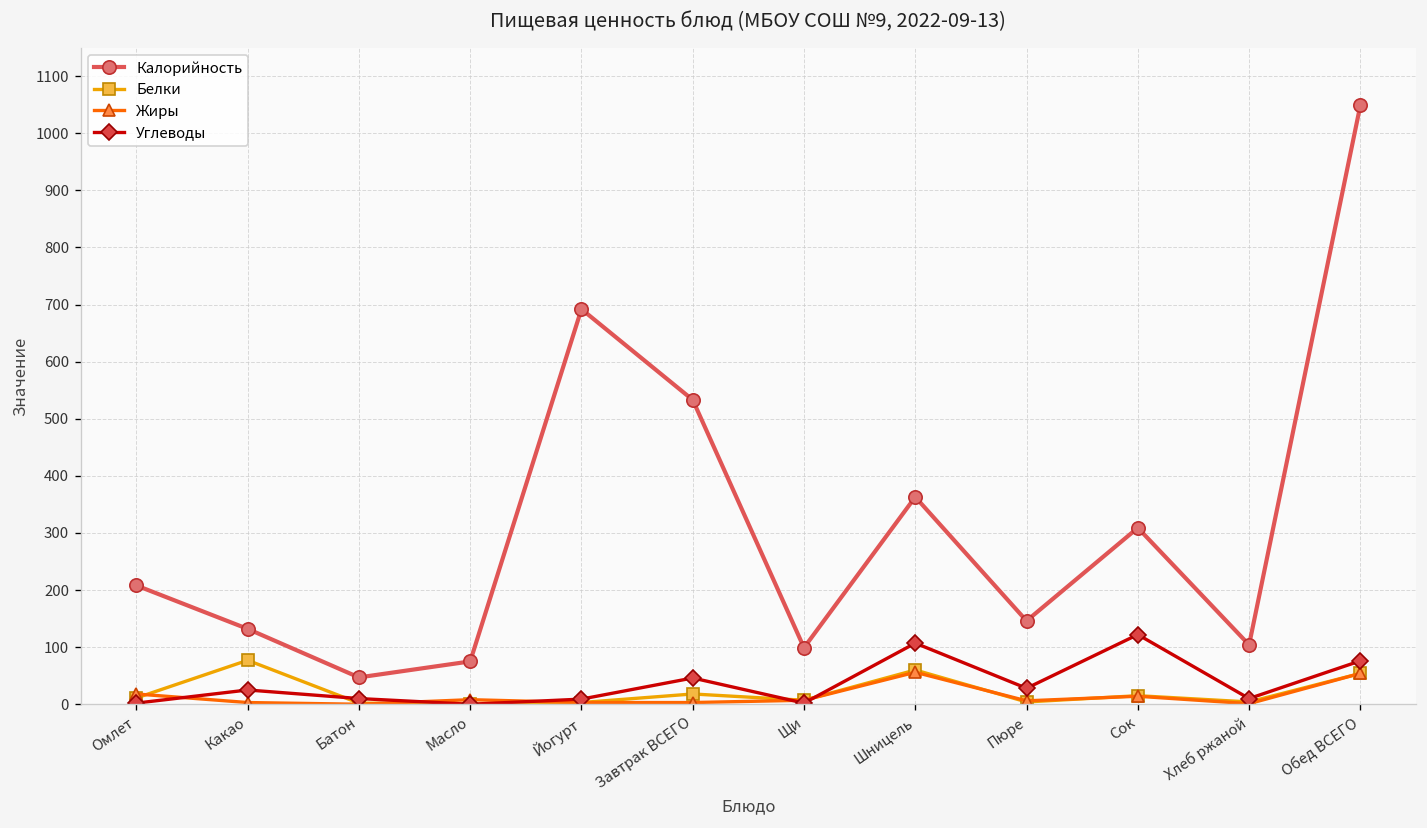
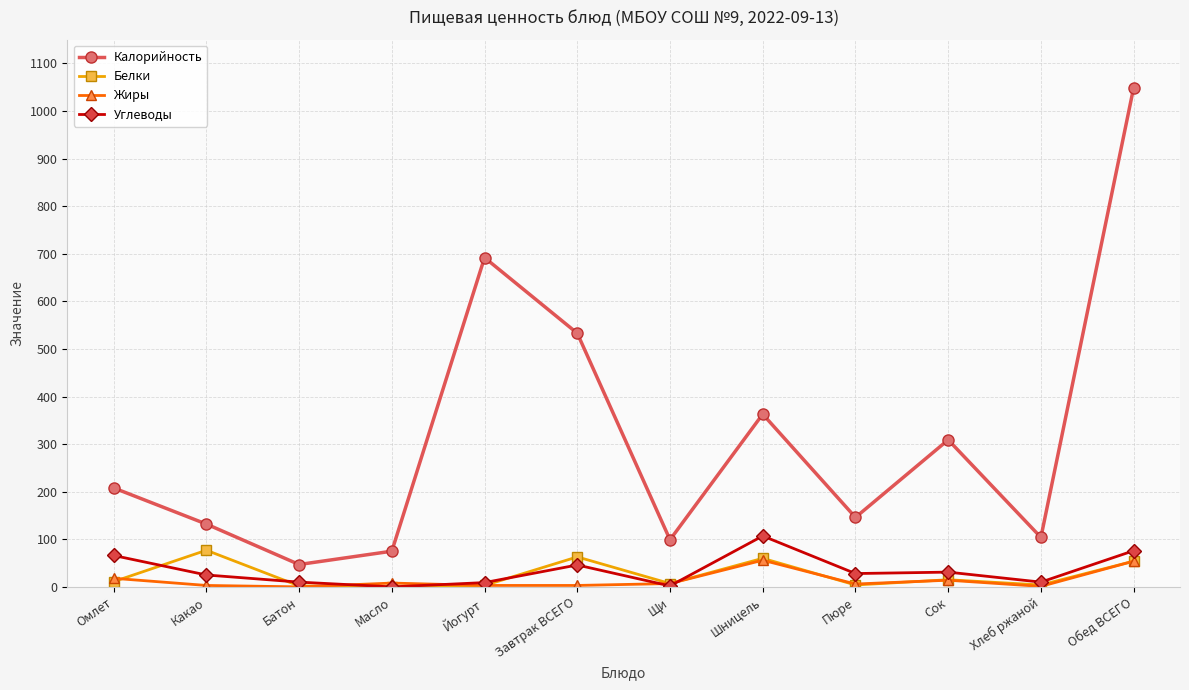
Углеводы, Омлет: 0 -> 70
Белки, Завтрак ВСЕГО: 20 -> 60
Углеводы, Сок: 120 -> 30
